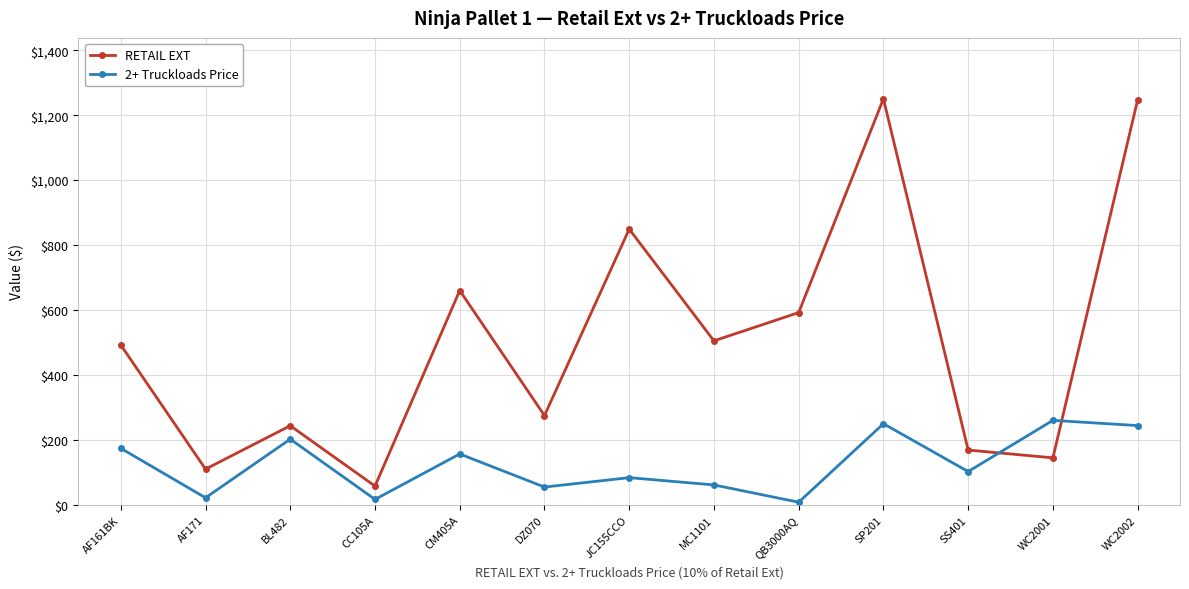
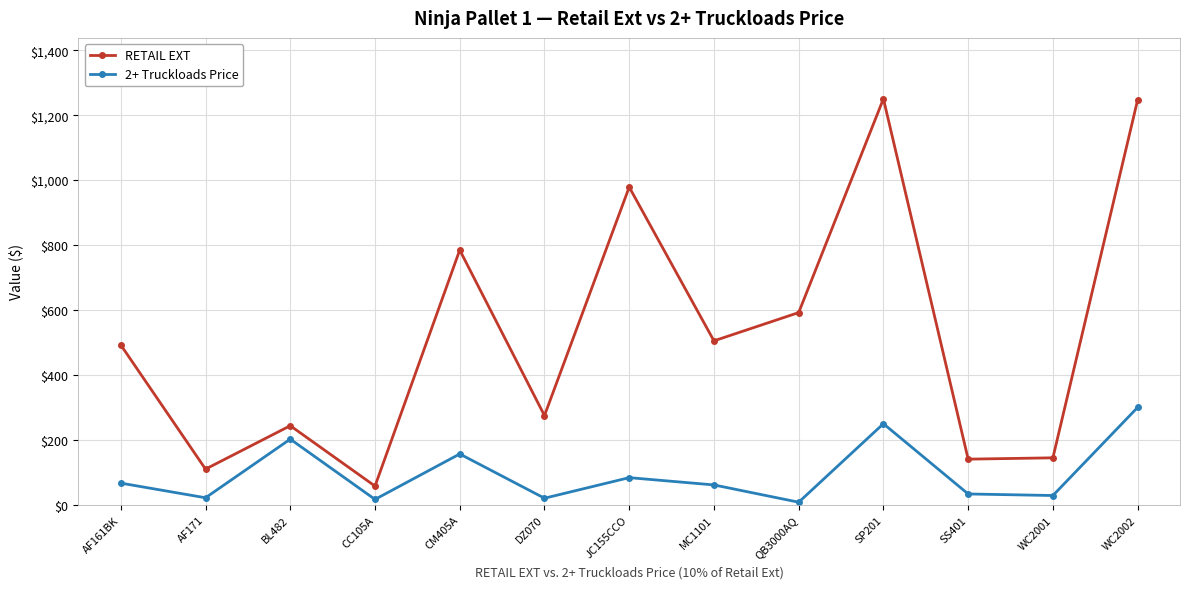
2+ Truckloads Price, AF161BK: $170 -> $70
RETAIL EXT, CM405A: $660 -> $780
2+ Truckloads Price, DZ070: $60 -> $20
RETAIL EXT, JC155CCO: $850 -> $980
RETAIL EXT, SS401: $170 -> $140
2+ Truckloads Price, SS401: $100 -> $30
2+ Truckloads Price, WC2001: $260 -> $30
2+ Truckloads Price, WC2002: $240 -> $300
